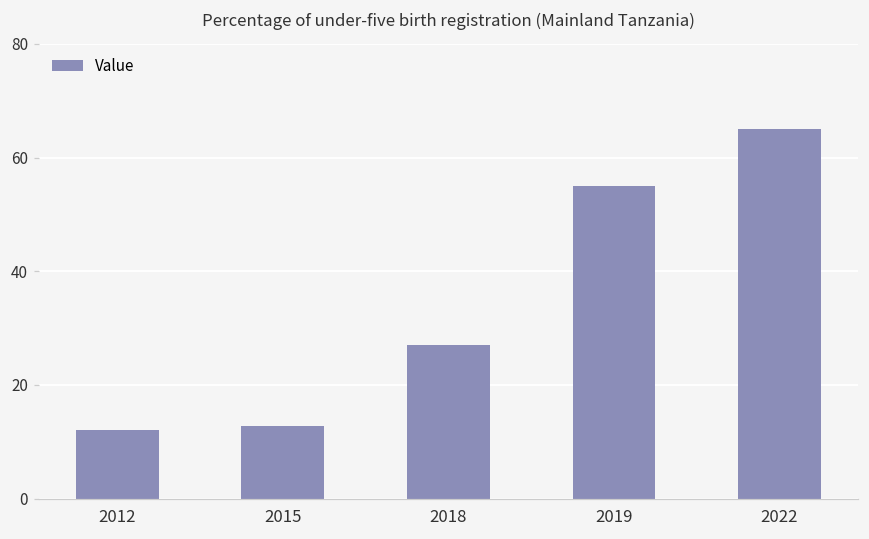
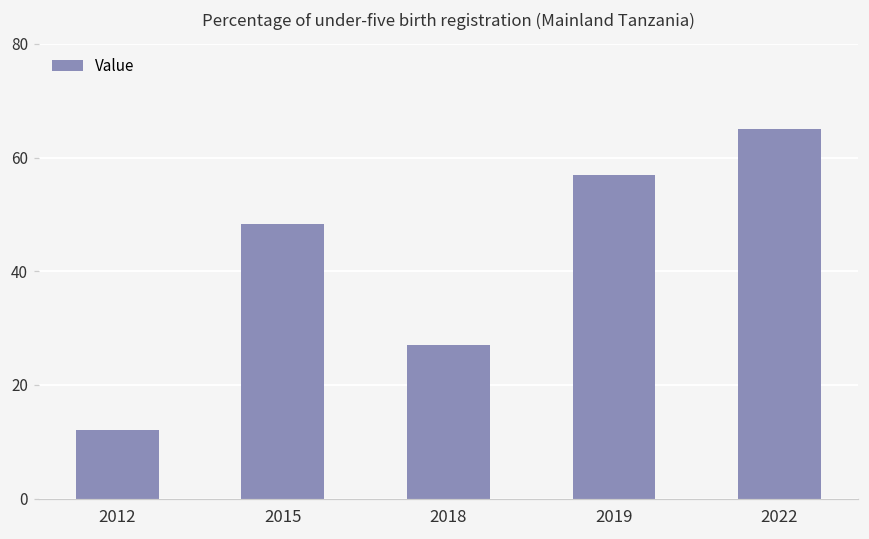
2015: 13 -> 48
2019: 55 -> 57
